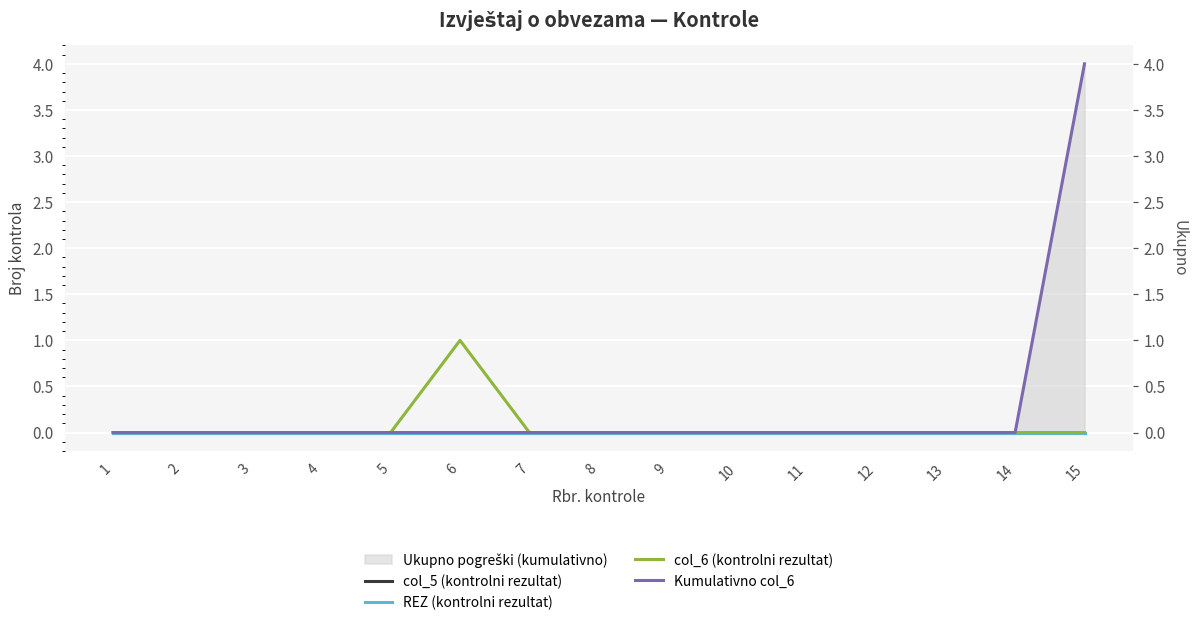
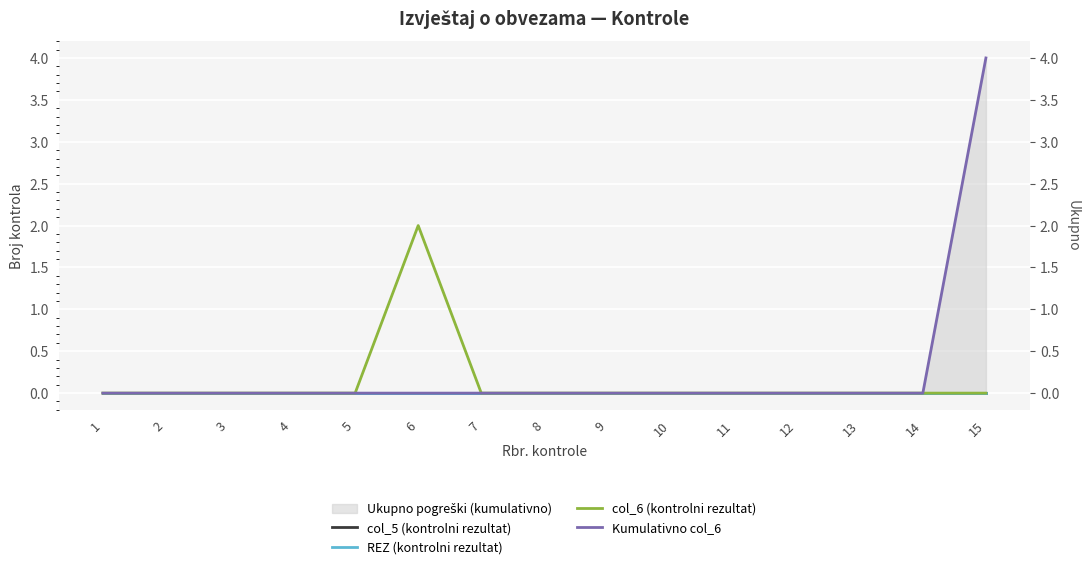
col_6 (kontrolni rezultat), 6: 1 -> 2
